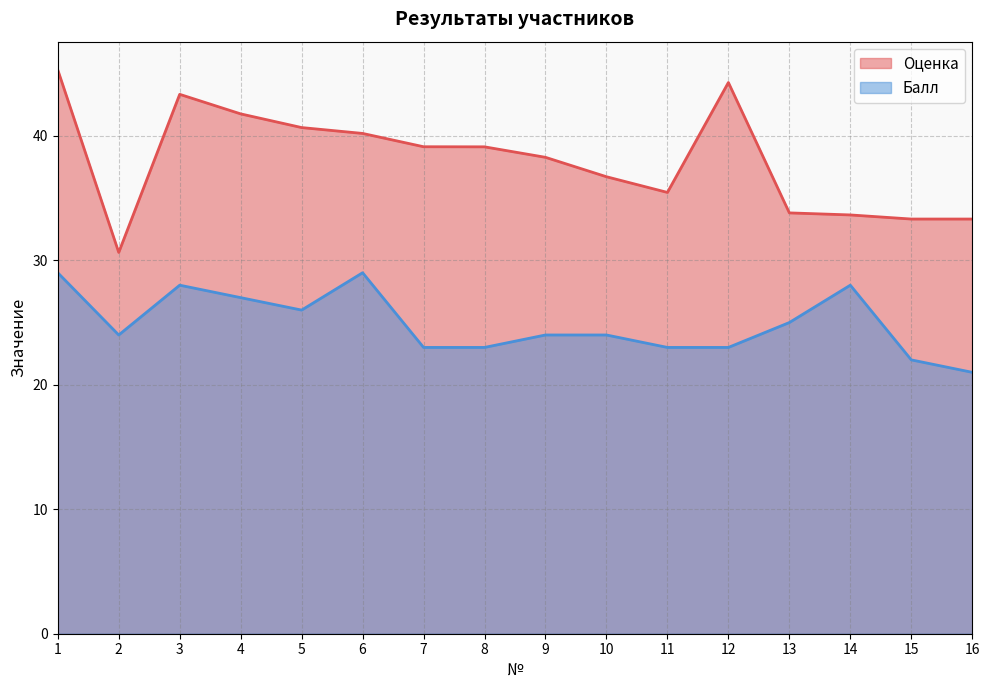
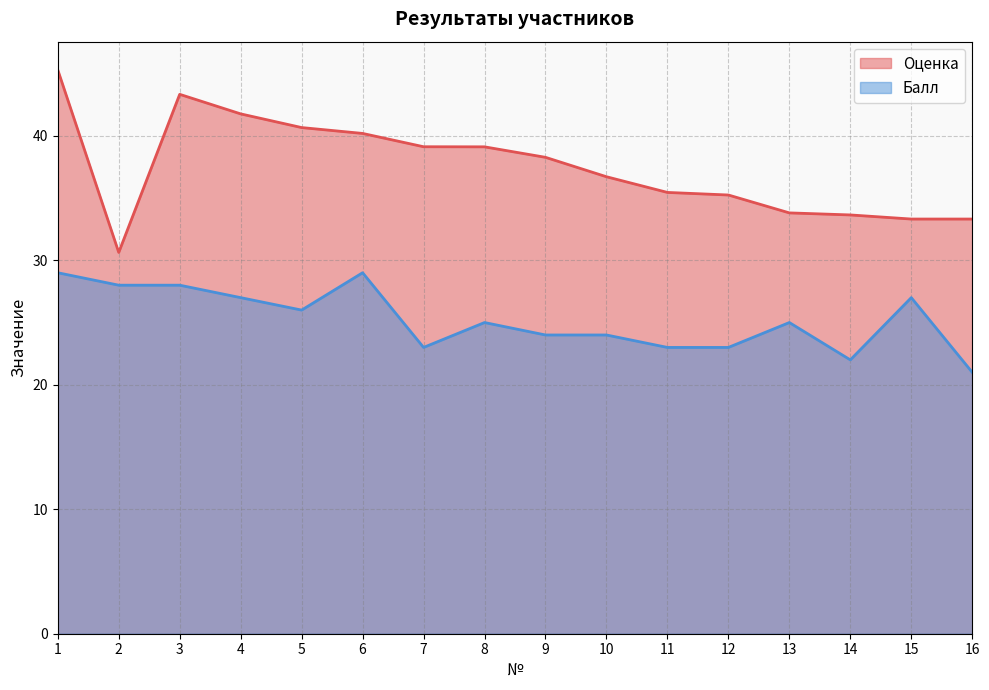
Балл, 2: 24 -> 28
Балл, 8: 23 -> 25
Оценка, 12: 44.3 -> 35.2
Балл, 14: 28 -> 22
Балл, 15: 22 -> 27
